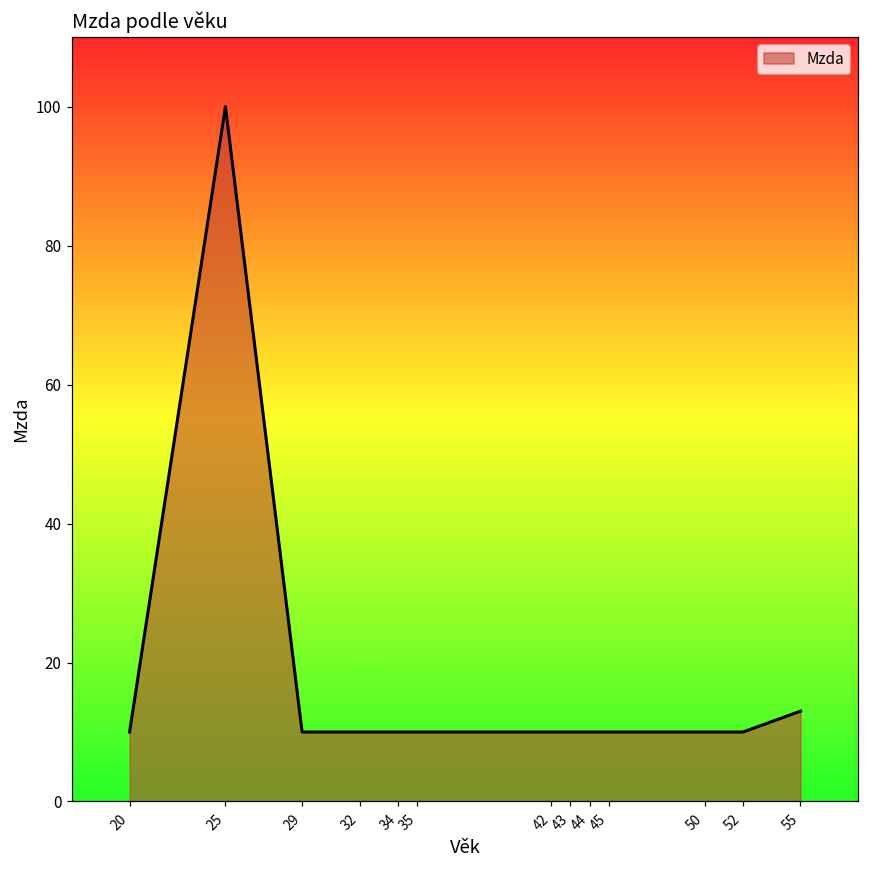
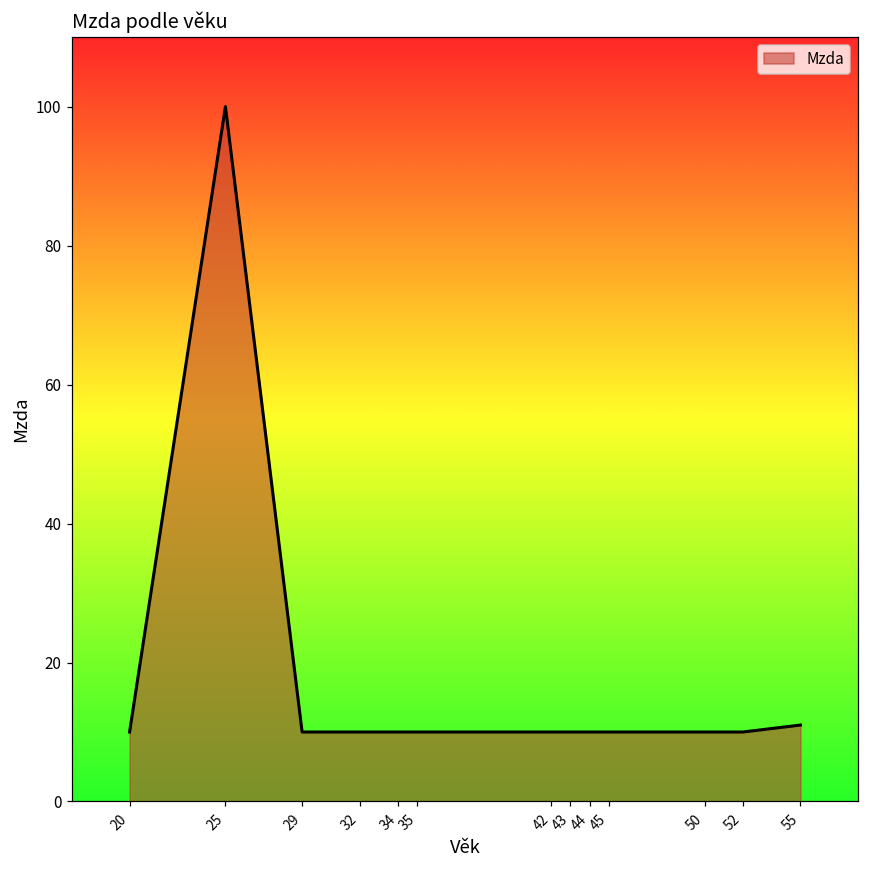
55: 13 -> 11
